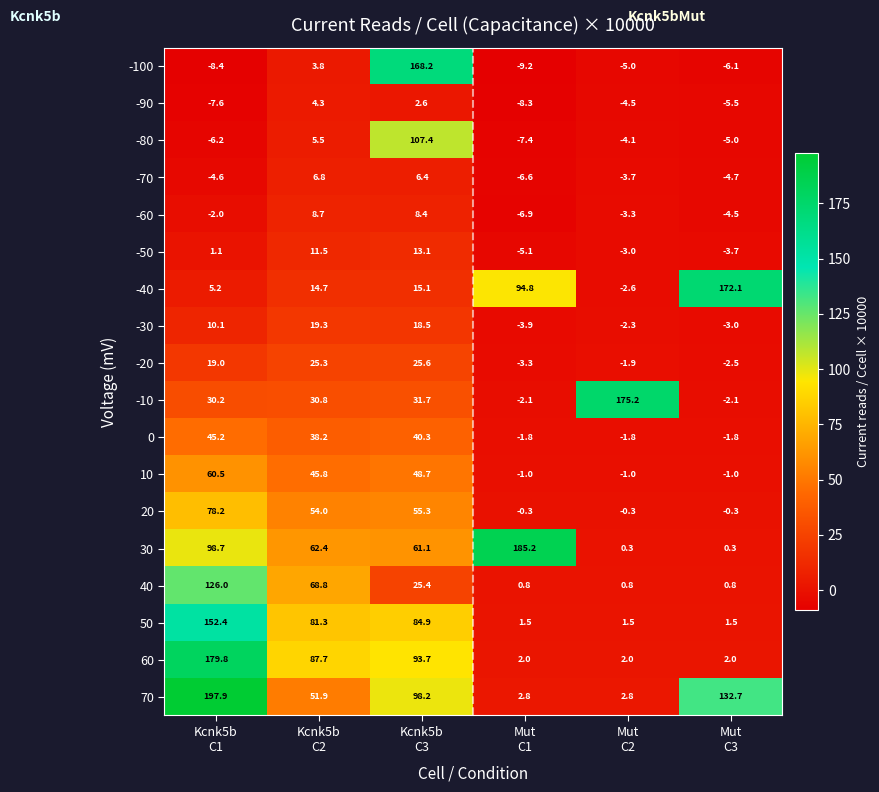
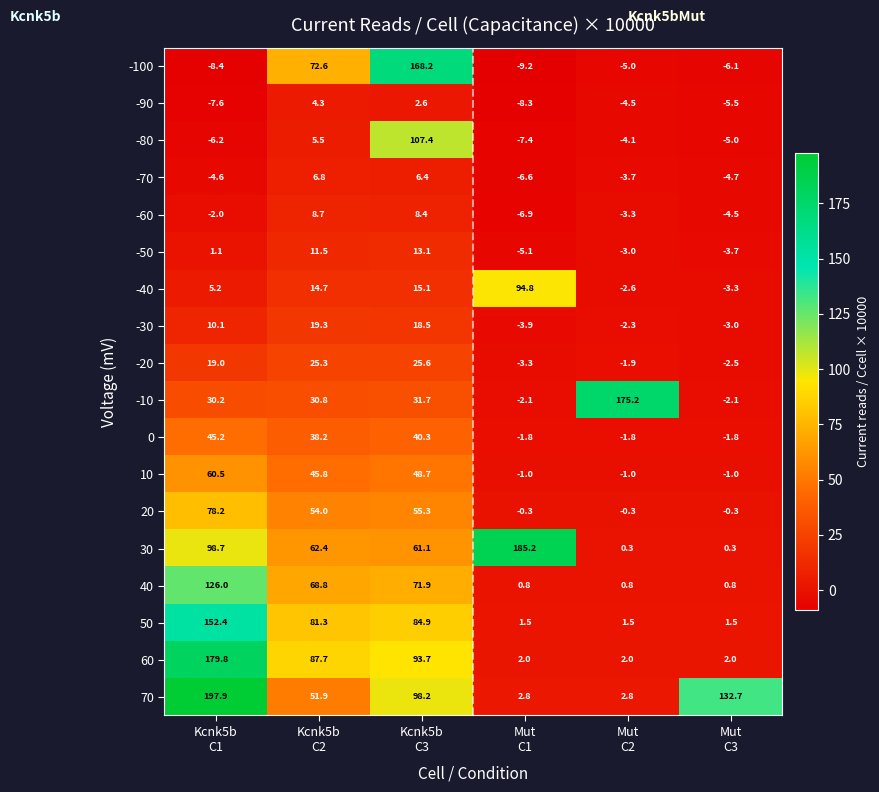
-100, Kcnk5b C2: 3.8 -> 72.6
-40, Mut C3: 172.1 -> -3.3
40, Kcnk5b C3: 25.4 -> 71.9
